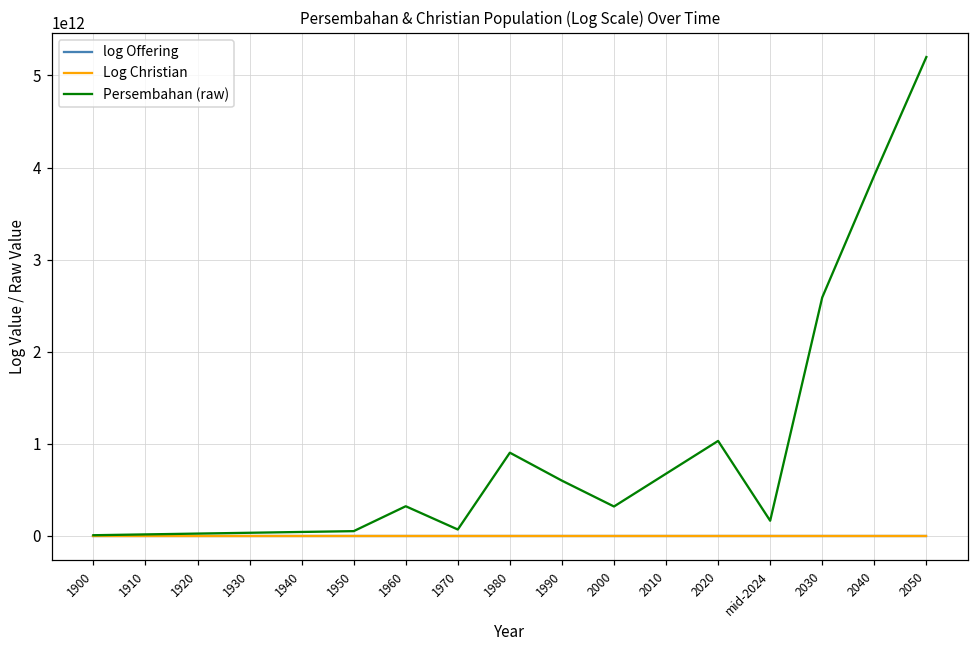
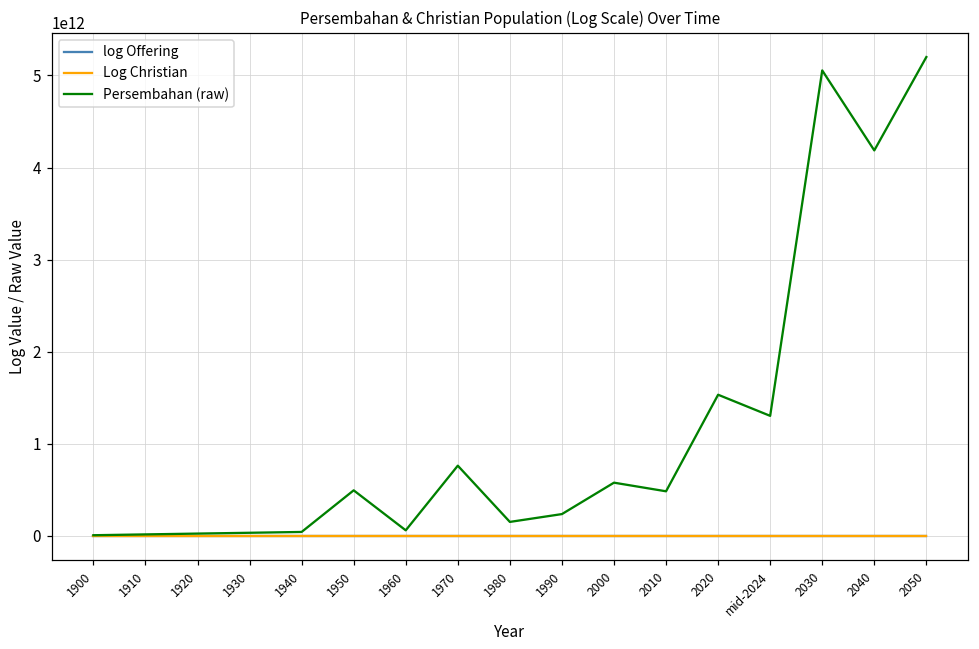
Persembahan (raw), 1950: 100000000000 -> 500000000000
Persembahan (raw), 1960: 300000000000 -> 100000000000
Persembahan (raw), 1970: 100000000000 -> 800000000000
Persembahan (raw), 1980: 900000000000 -> 200000000000
Persembahan (raw), 1990: 600000000000 -> 200000000000
Persembahan (raw), 2000: 300000000000 -> 600000000000
Persembahan (raw), 2010: 700000000000 -> 500000000000
Persembahan (raw), 2020: 1000000000000 -> 1500000000000
Persembahan (raw), mid-2024: 200000000000 -> 1300000000000
Persembahan (raw), 2030: 2600000000000 -> 5100000000000
Persembahan (raw), 2040: 3900000000000 -> 4200000000000
